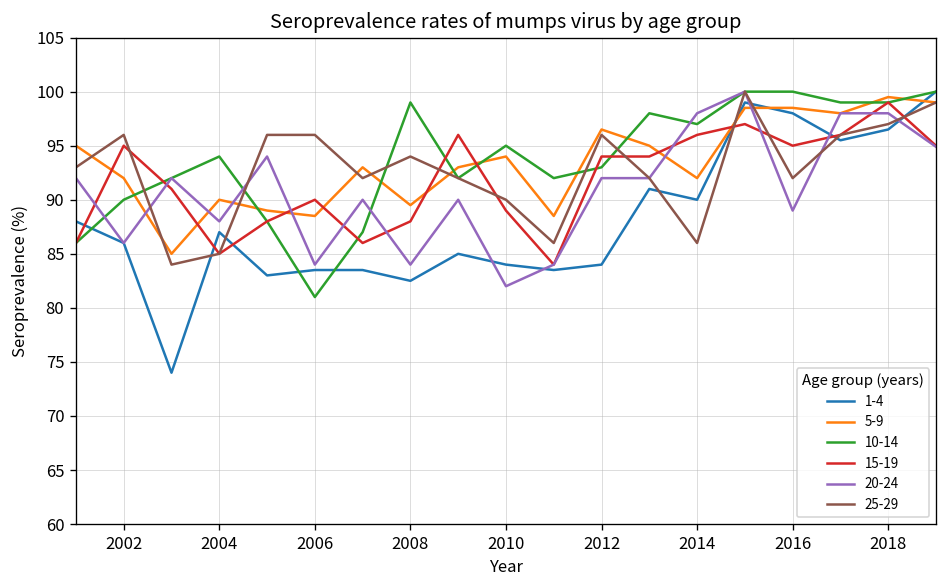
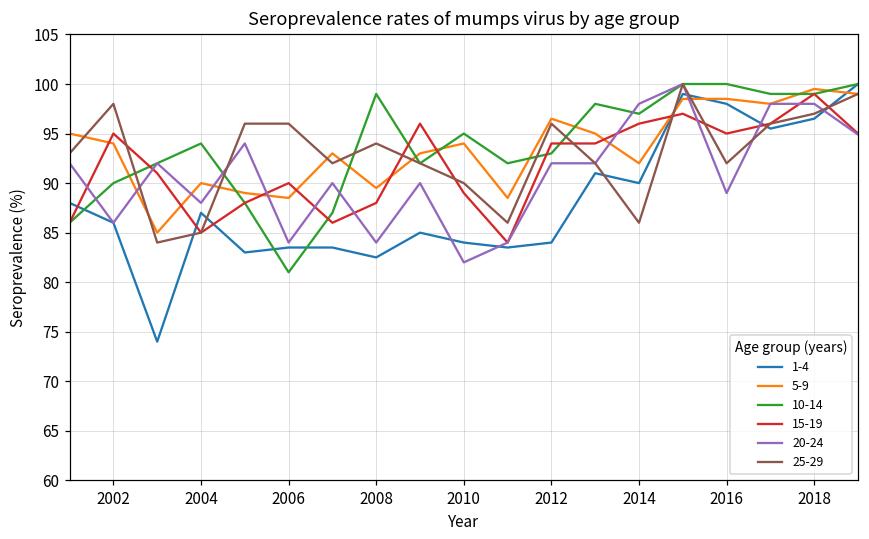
5-9, 2002: 92 -> 94
25-29, 2002: 96 -> 98
